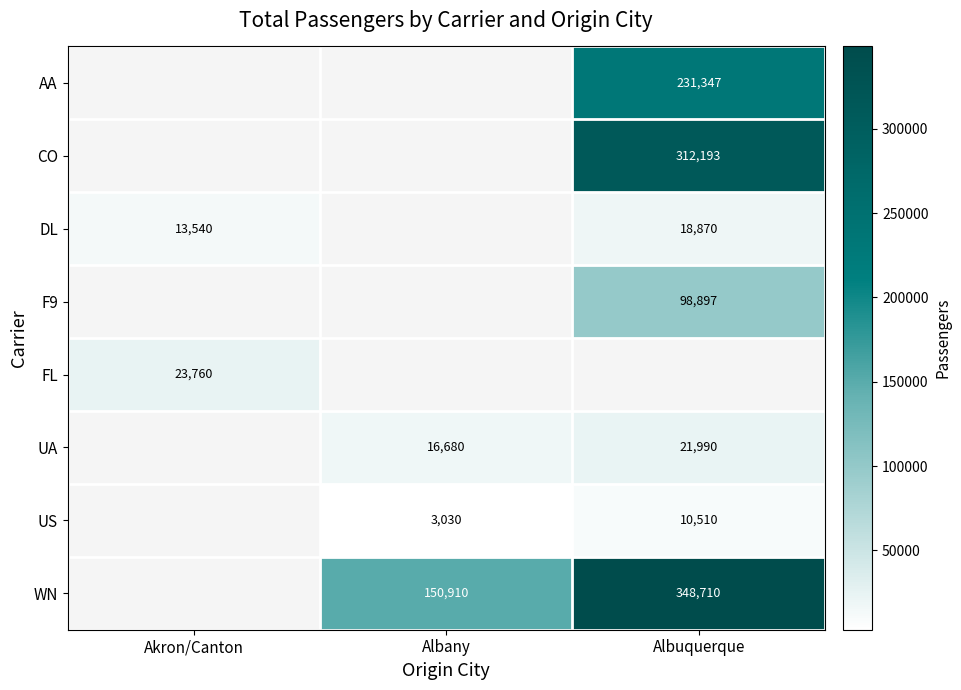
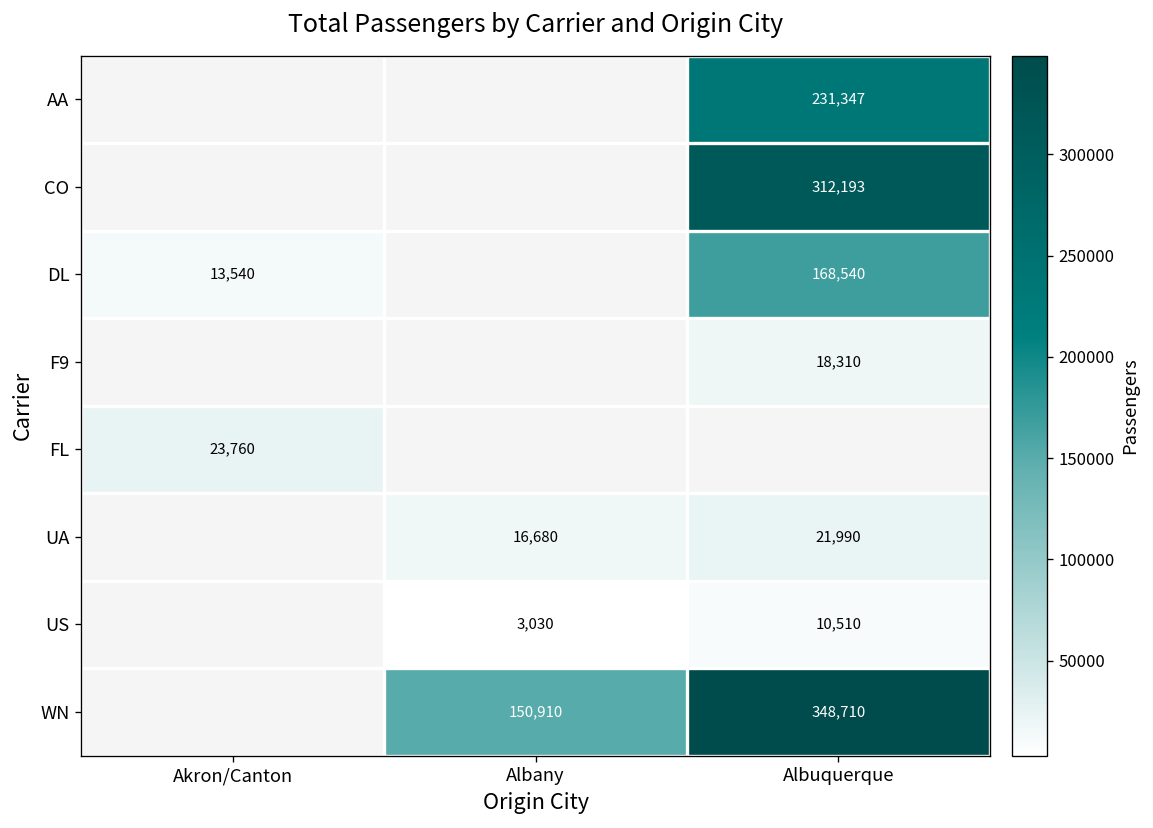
DL, Albuquerque: 18,870 -> 168,540
F9, Albuquerque: 98,897 -> 18,310
